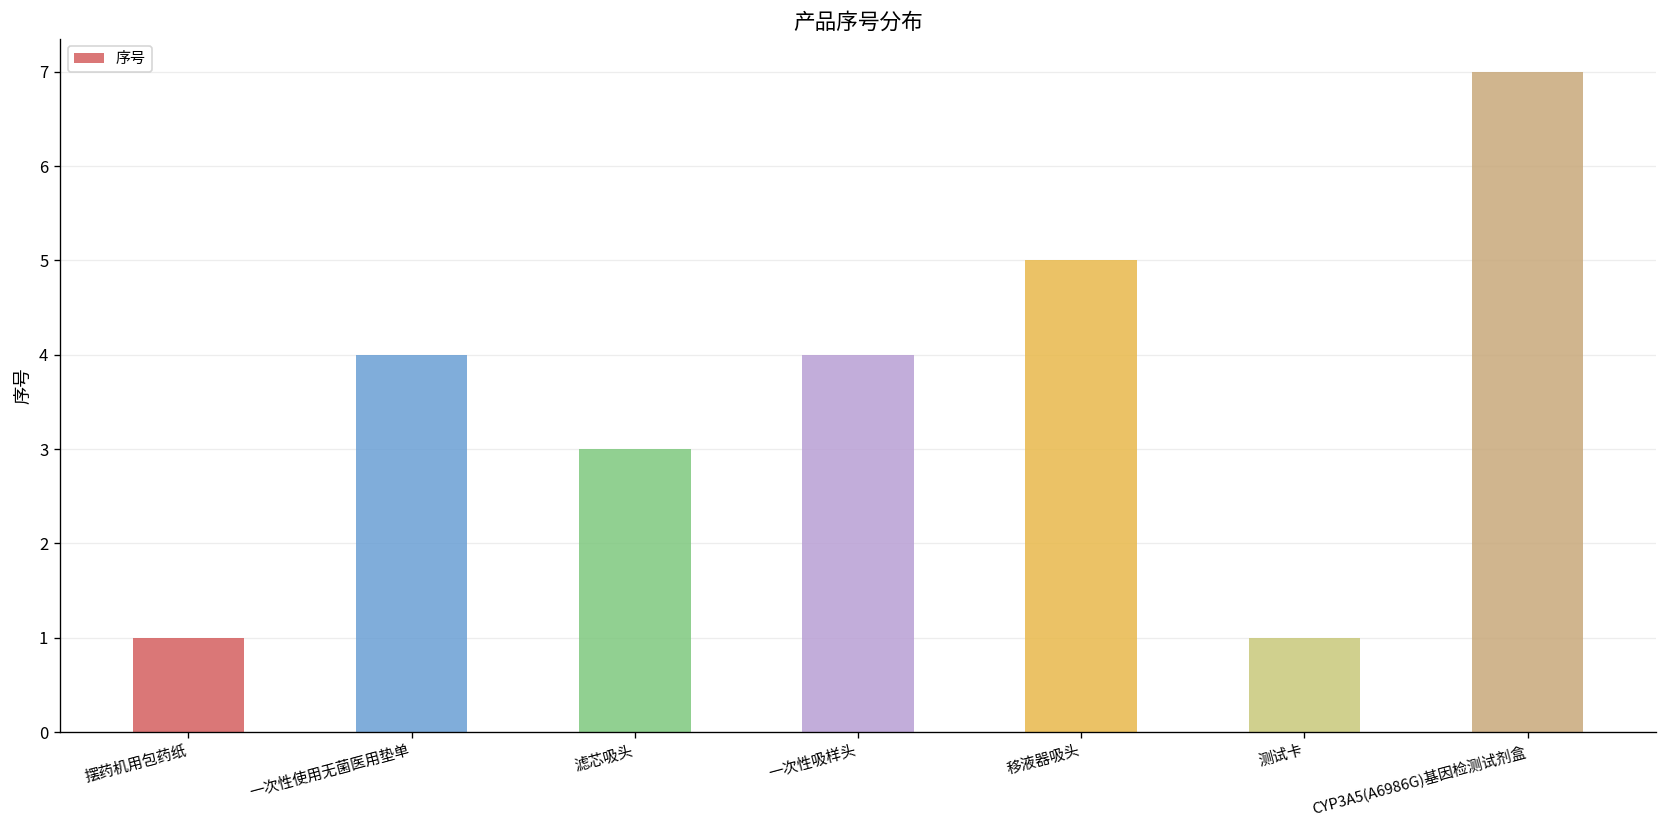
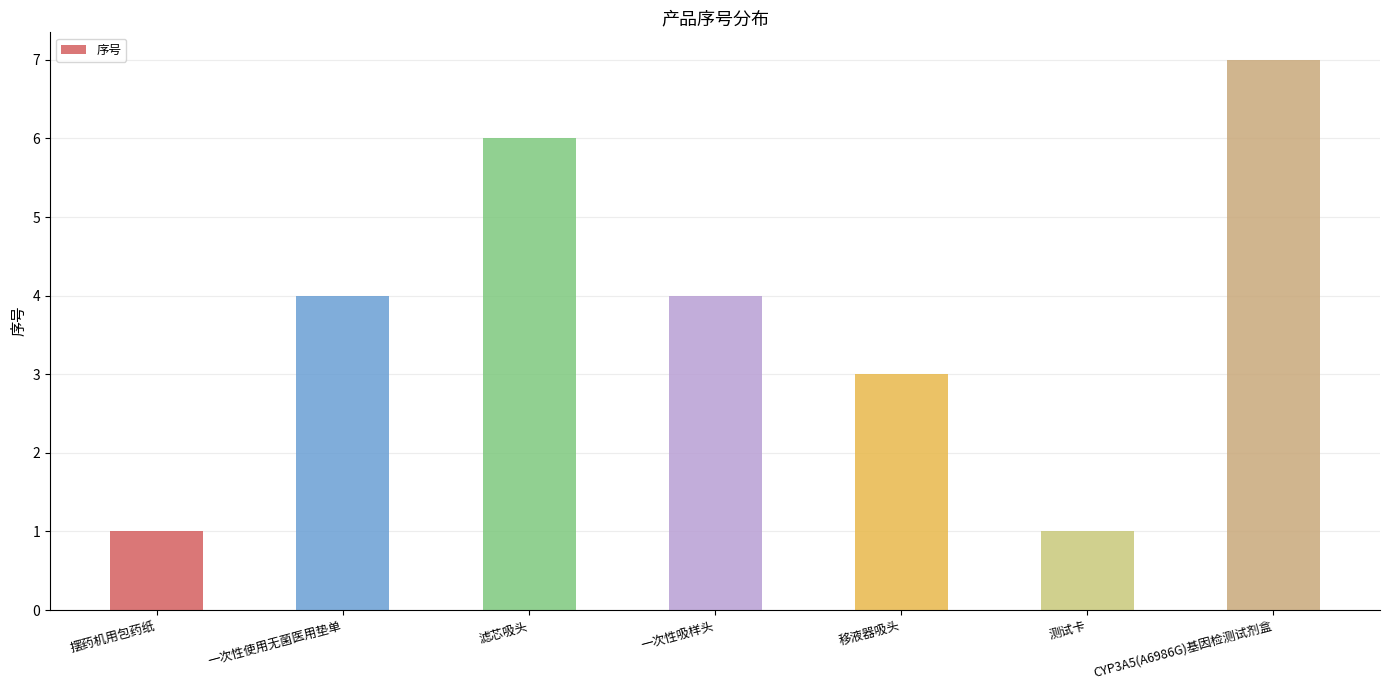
滤芯吸头: 3 -> 6
移液器吸头: 5 -> 3
